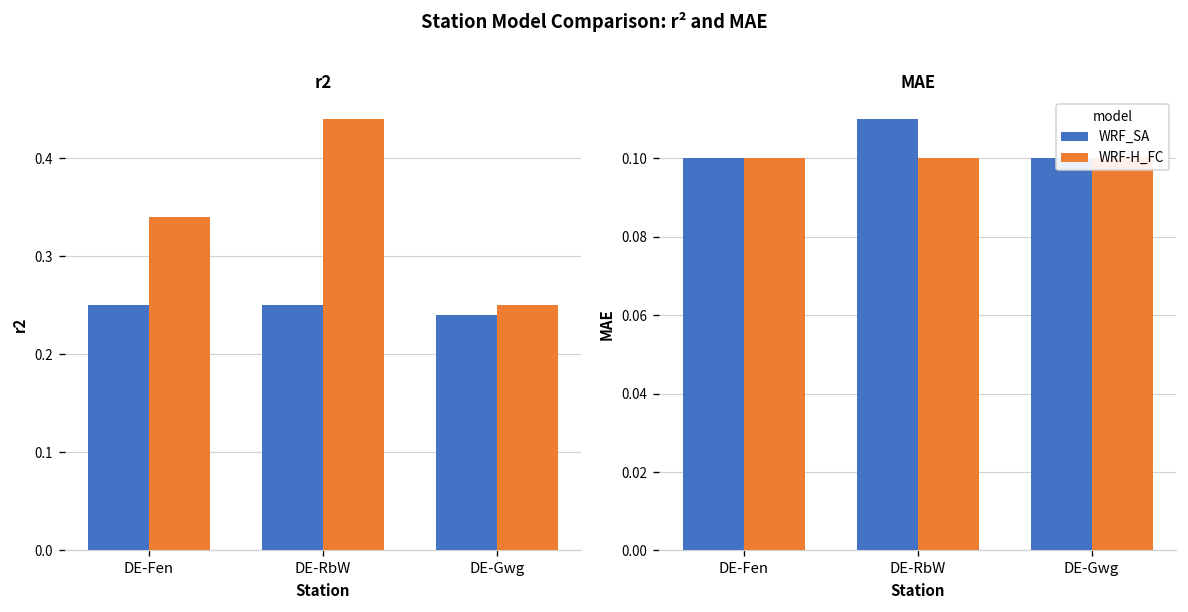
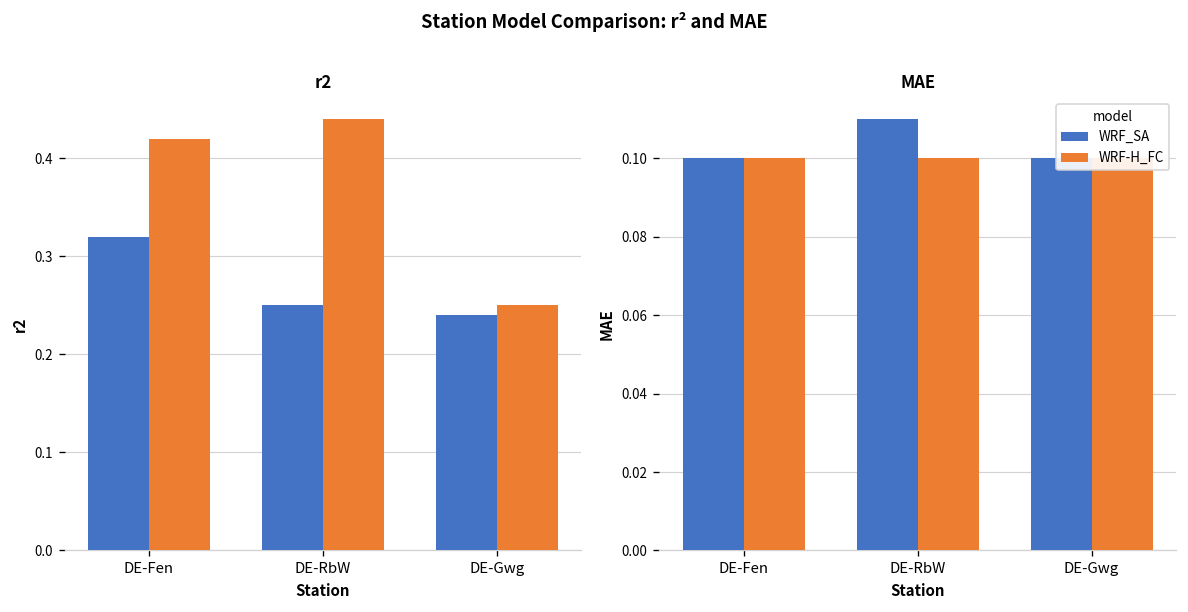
r2, WRF_SA, DE-Fen: 0.25 -> 0.32
r2, WRF-H_FC, DE-Fen: 0.34 -> 0.42
